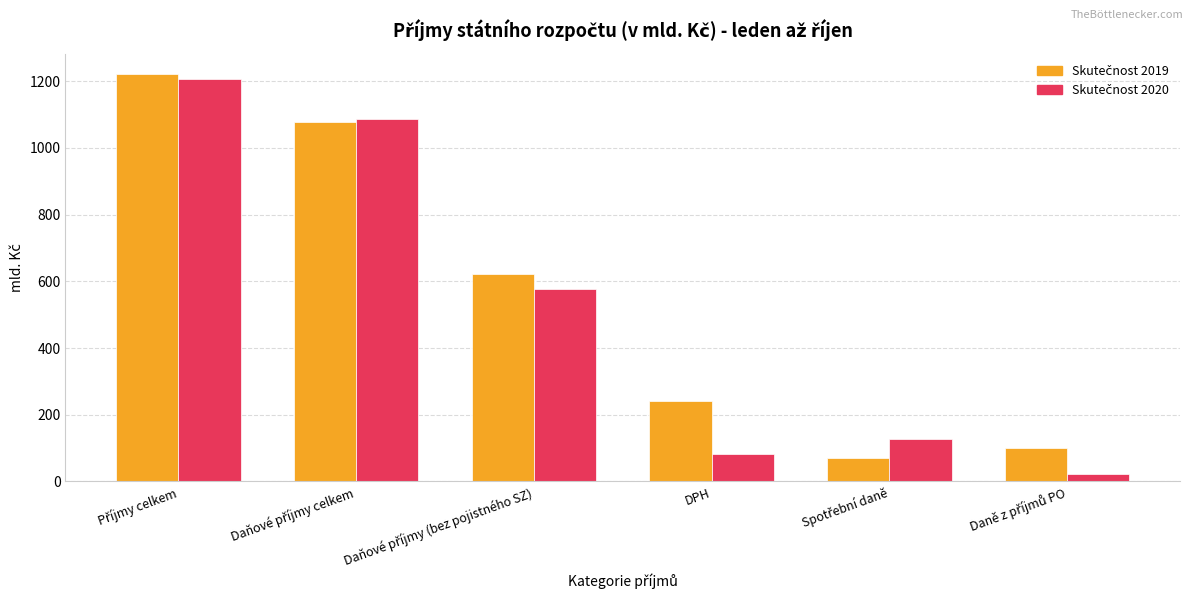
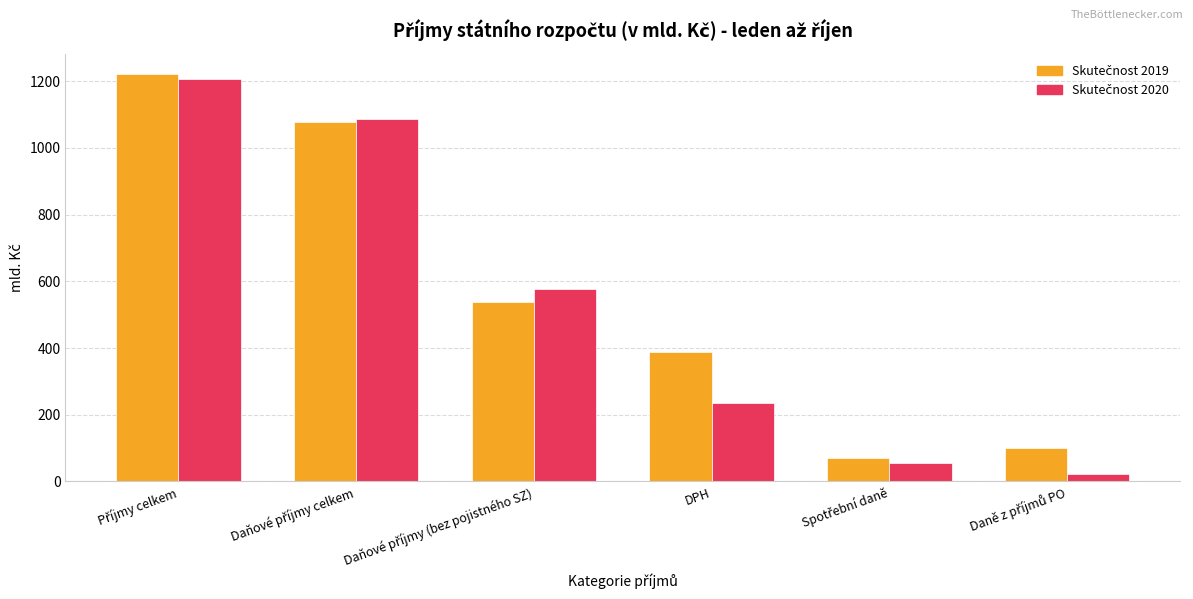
Skutečnost 2019, Daňové příjmy (bez pojistného SZ): 620 -> 540
Skutečnost 2019, DPH: 240 -> 390
Skutečnost 2020, DPH: 80 -> 240
Skutečnost 2020, Spotřební daně: 130 -> 60
